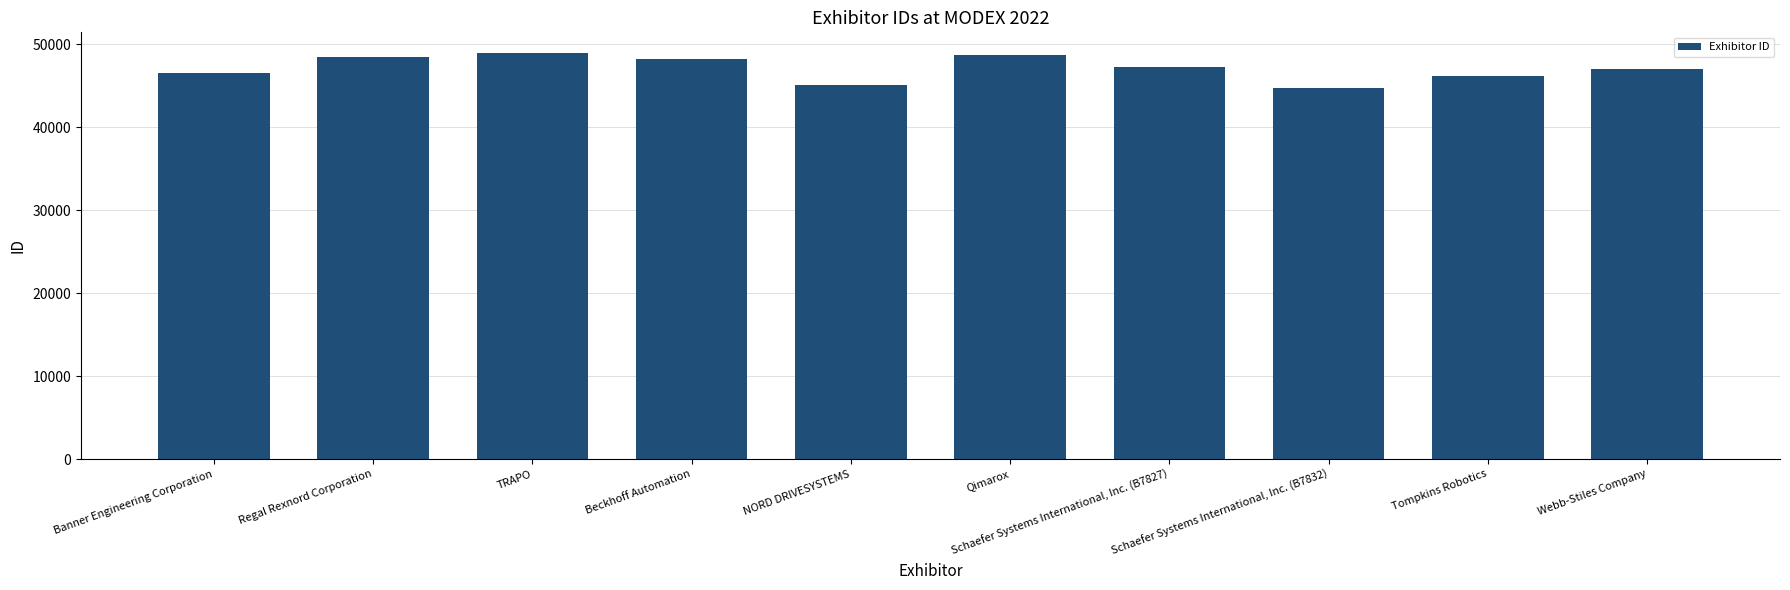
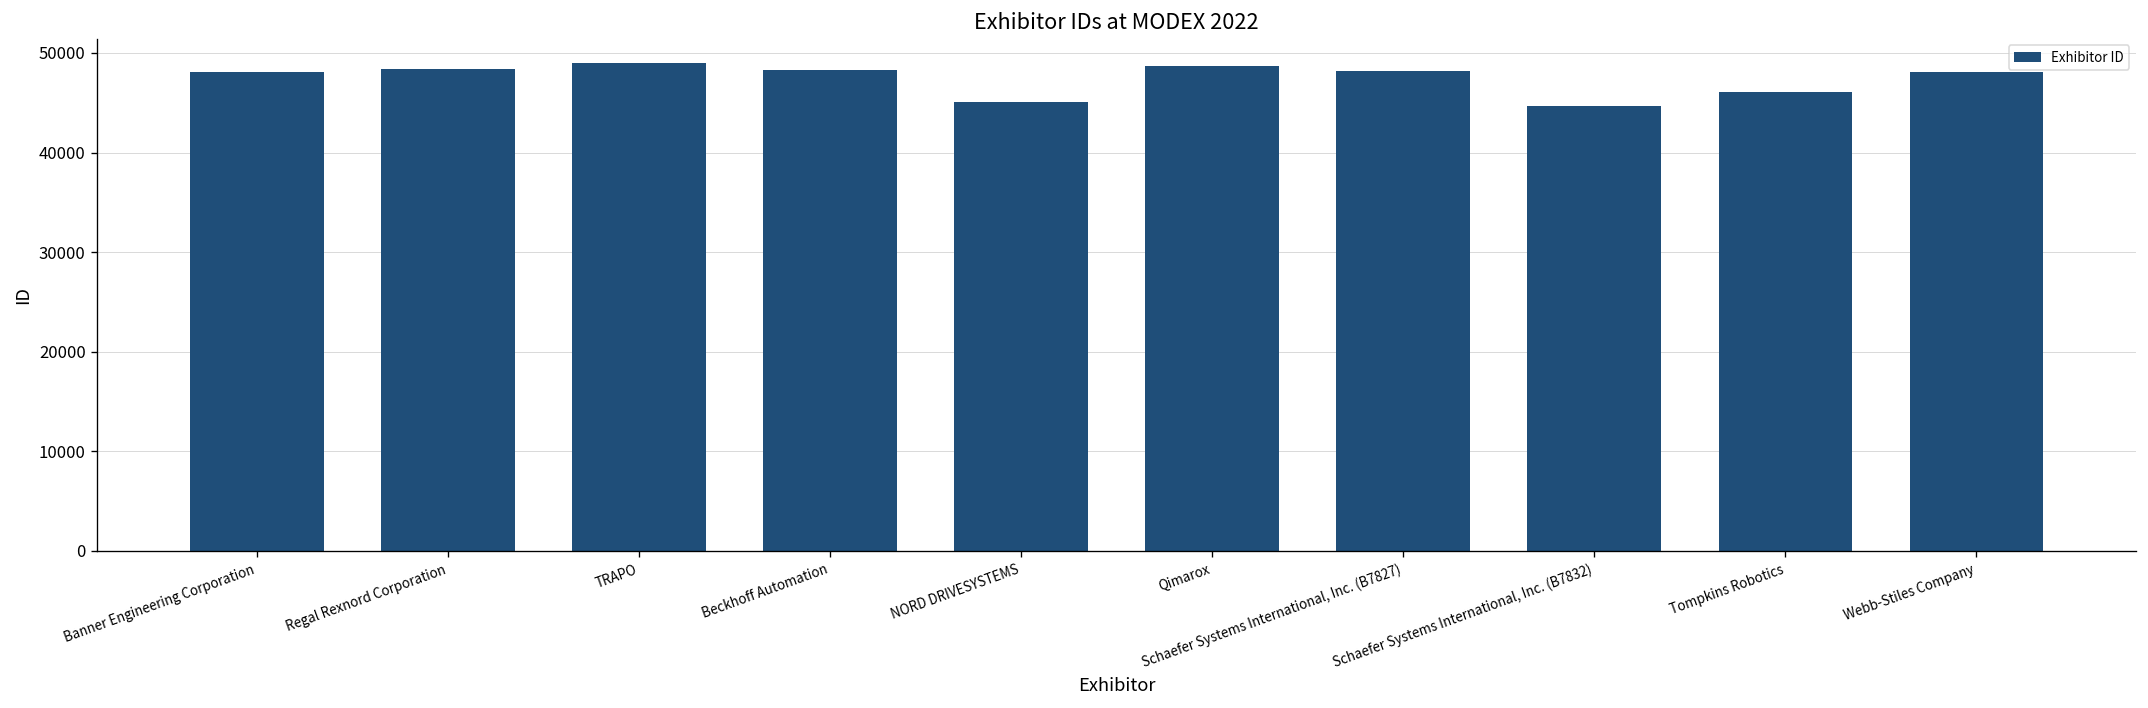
Banner Engineering Corporation: 46000 -> 48000
Schaefer Systems International, Inc. (B7827): 47000 -> 48000
Webb-Stiles Company: 47000 -> 48000
